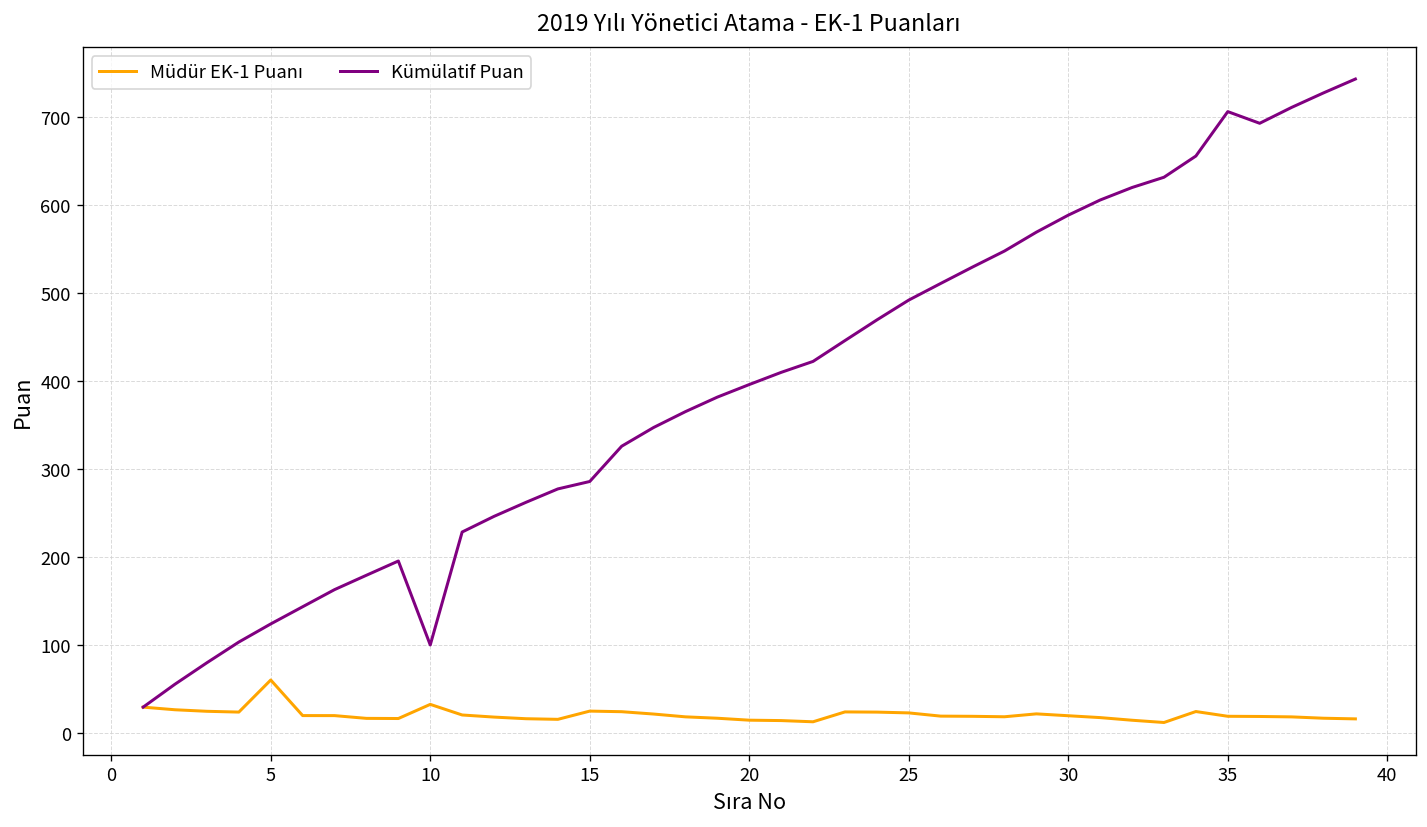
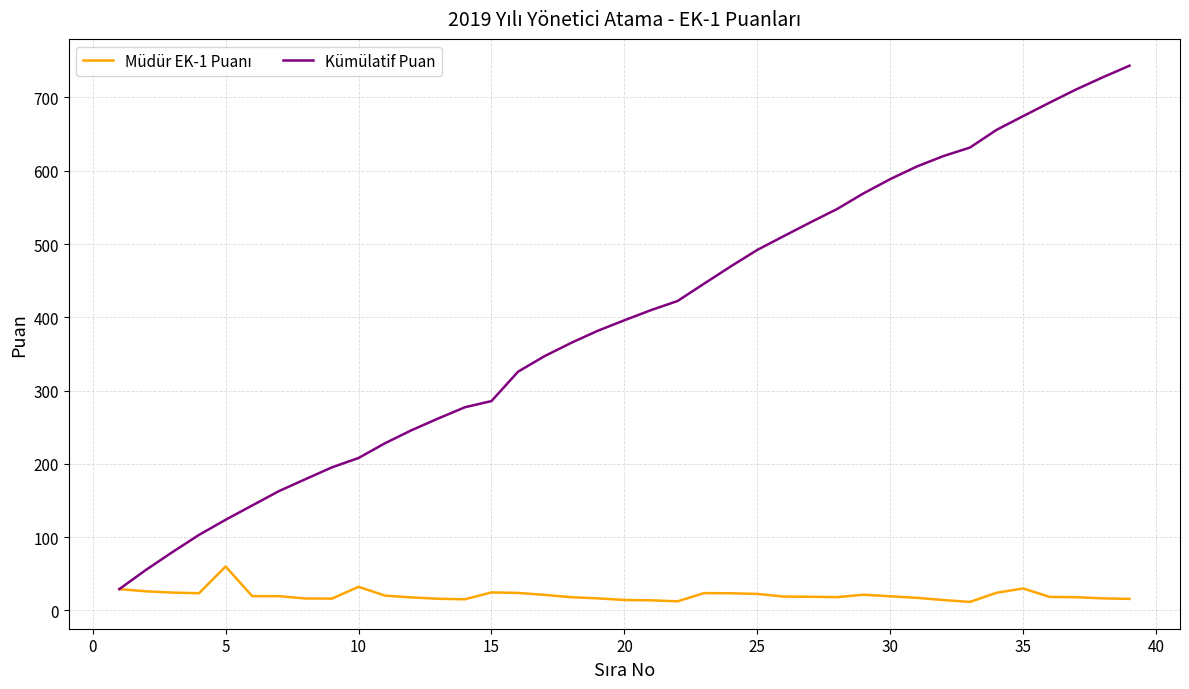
Kümülatif Puan, 10: 100 -> 210
Müdür EK-1 Puanı, 35: 20 -> 30
Kümülatif Puan, 35: 710 -> 670
